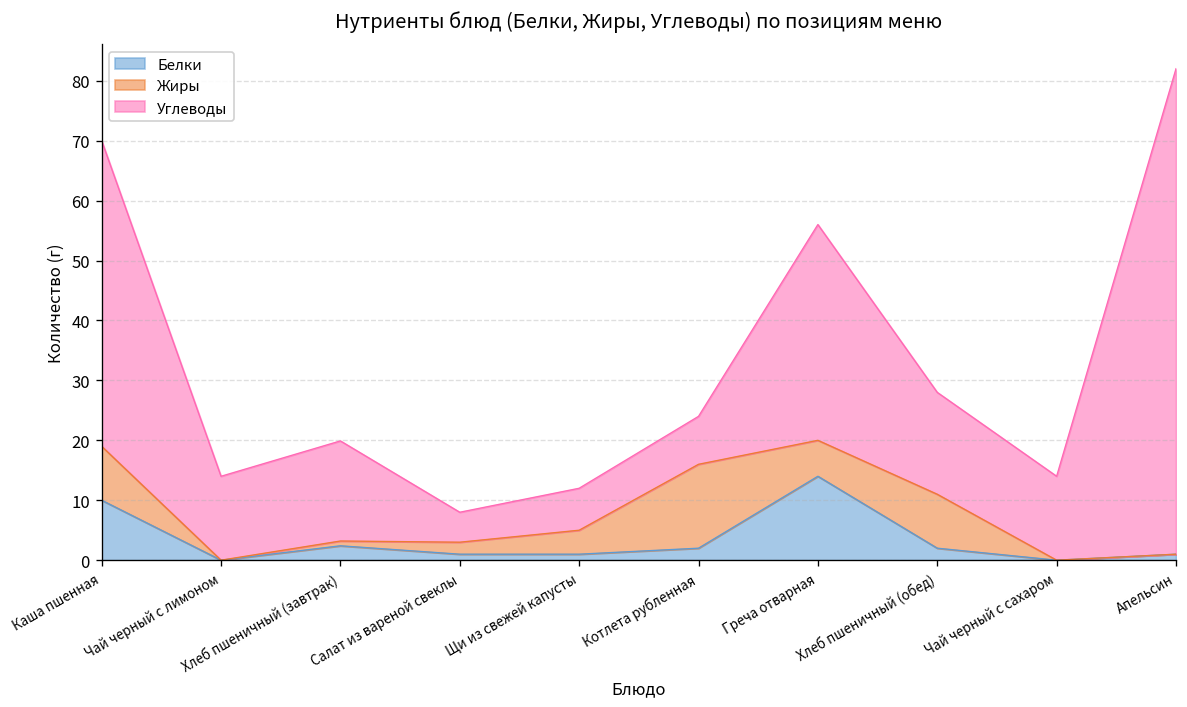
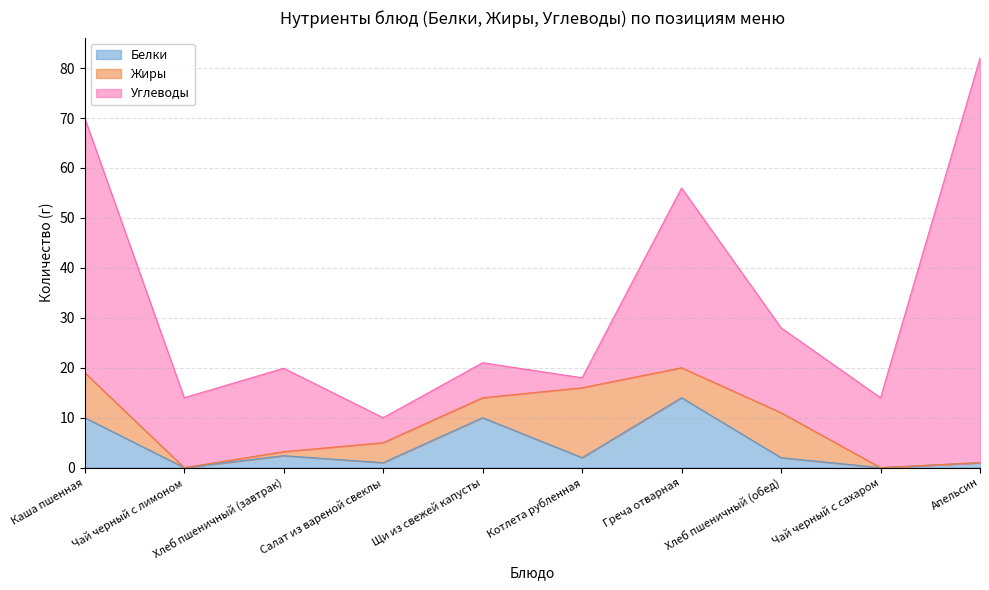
Жиры, Салат из вареной свеклы: 2 -> 4
Белки, Щи из свежей капусты: 1 -> 10
Углеводы, Котлета рубленная: 8 -> 2
